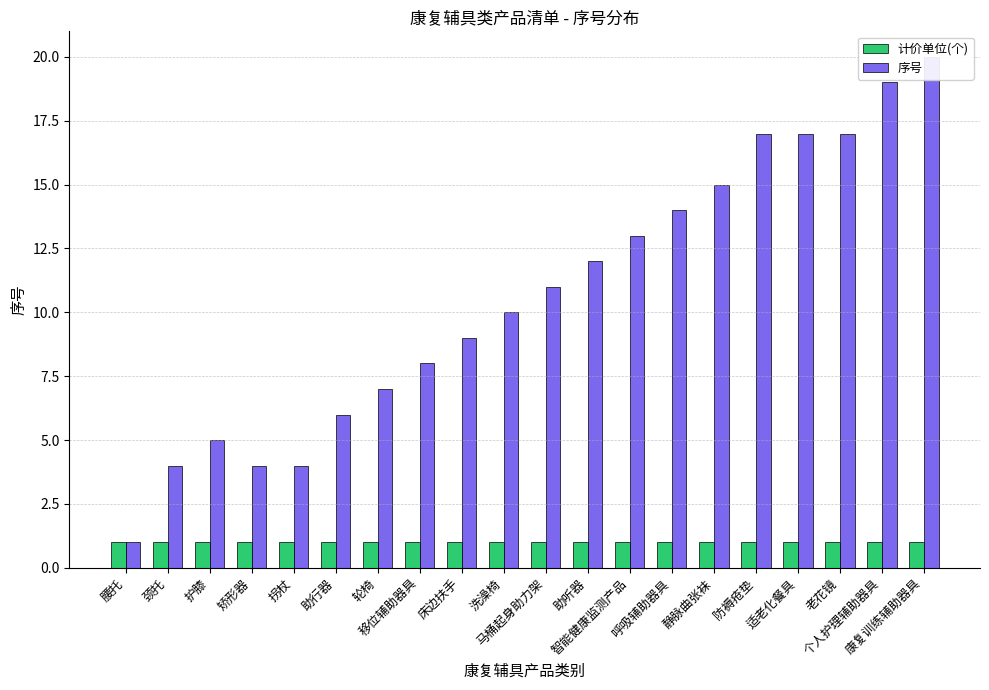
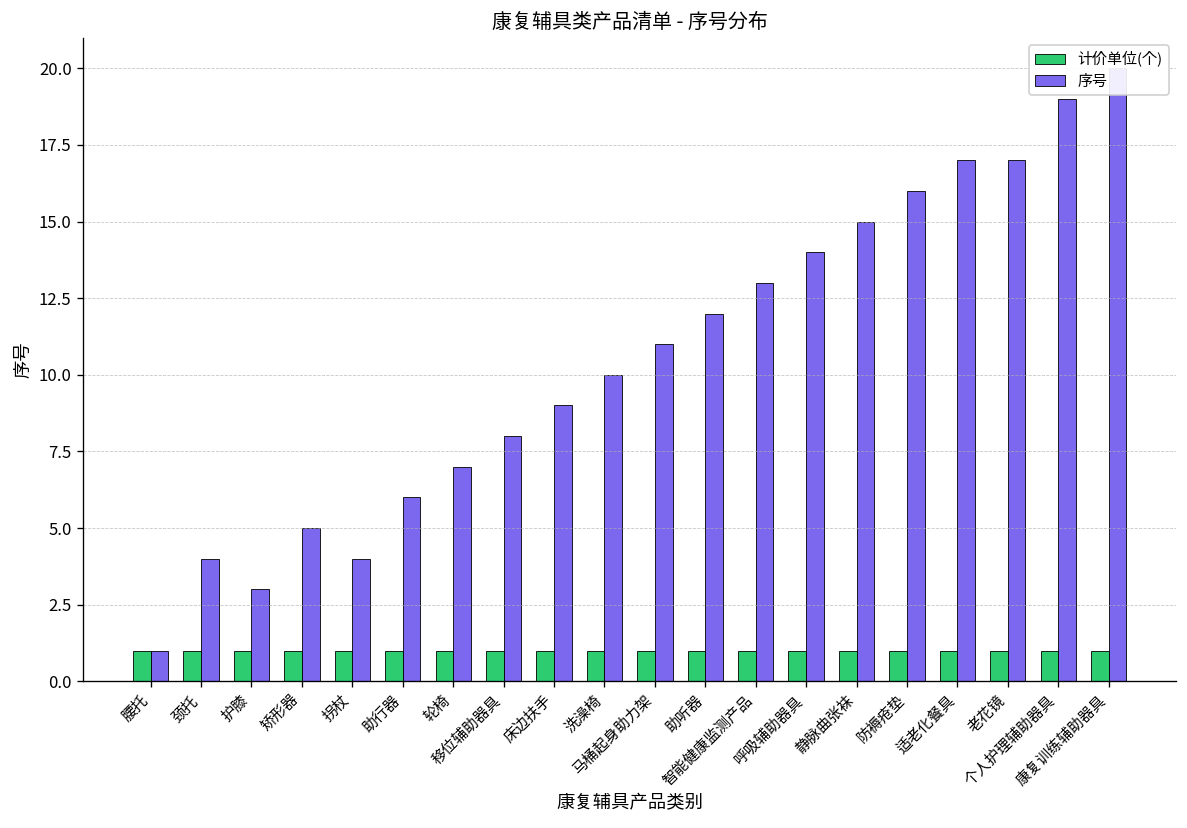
序号, 护膝: 5 -> 3
序号, 矫形器: 4 -> 5
序号, 防褥疮垫: 17 -> 16
